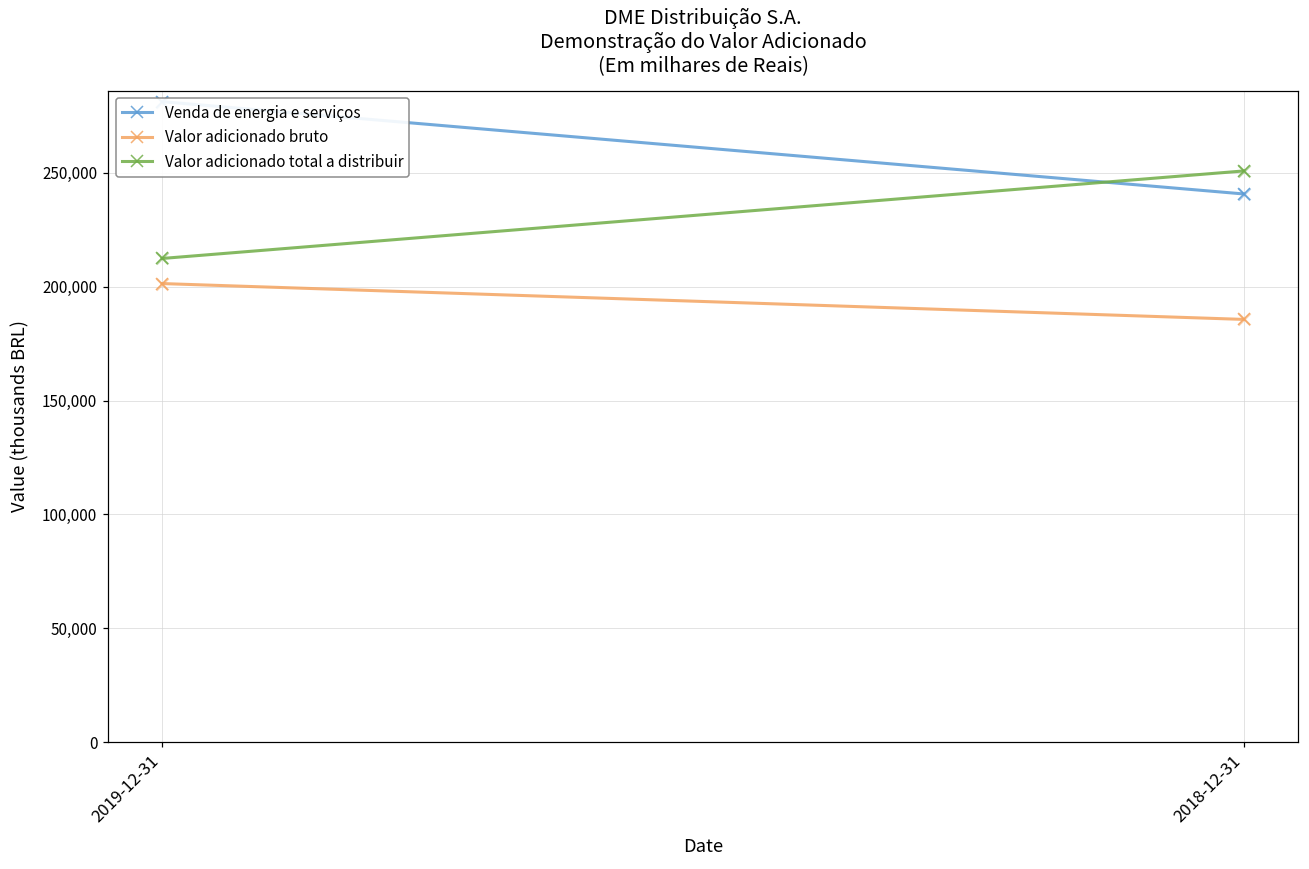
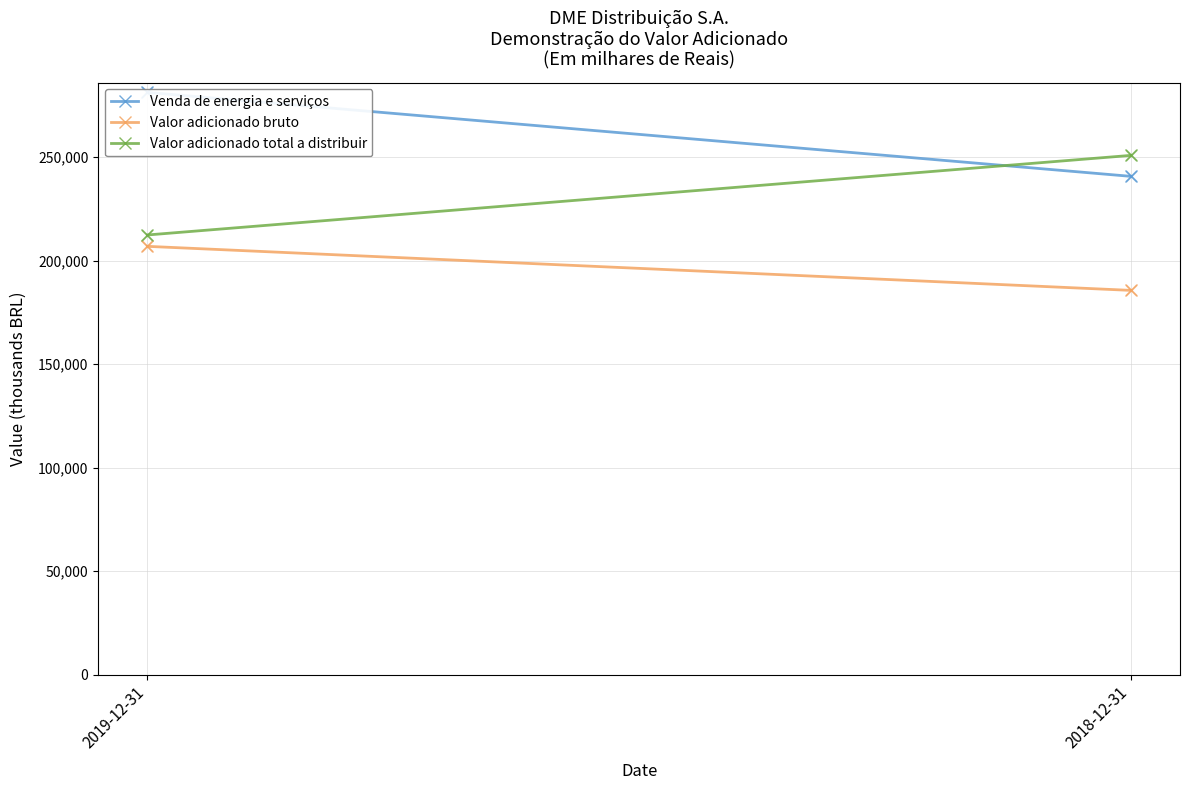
Valor adicionado bruto, 2019-12-31: 201,000 -> 207,000
